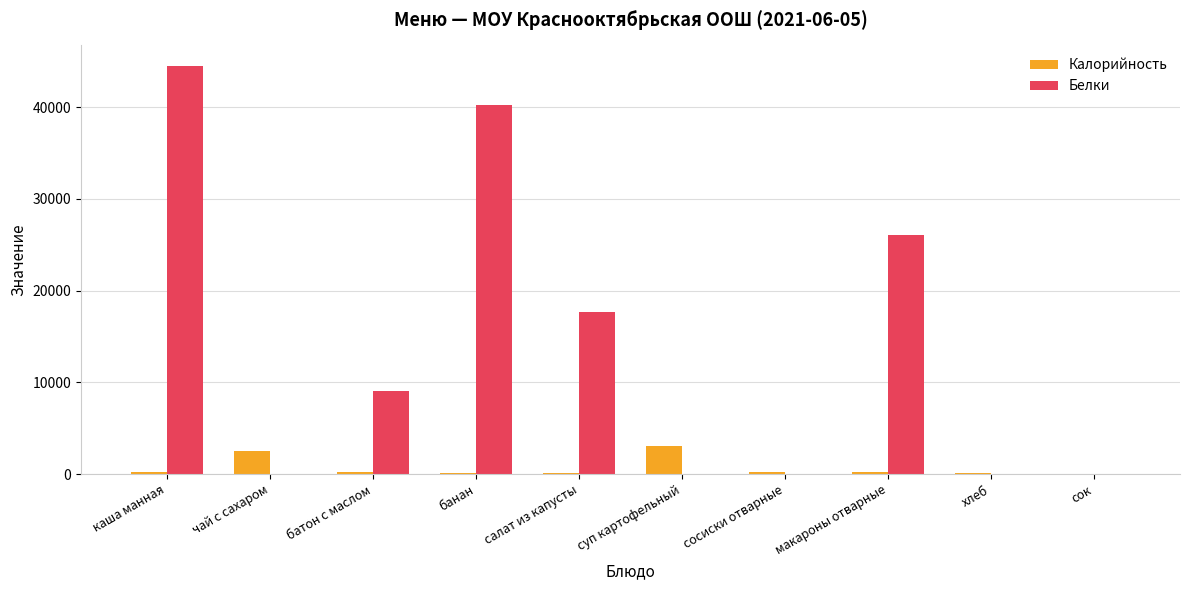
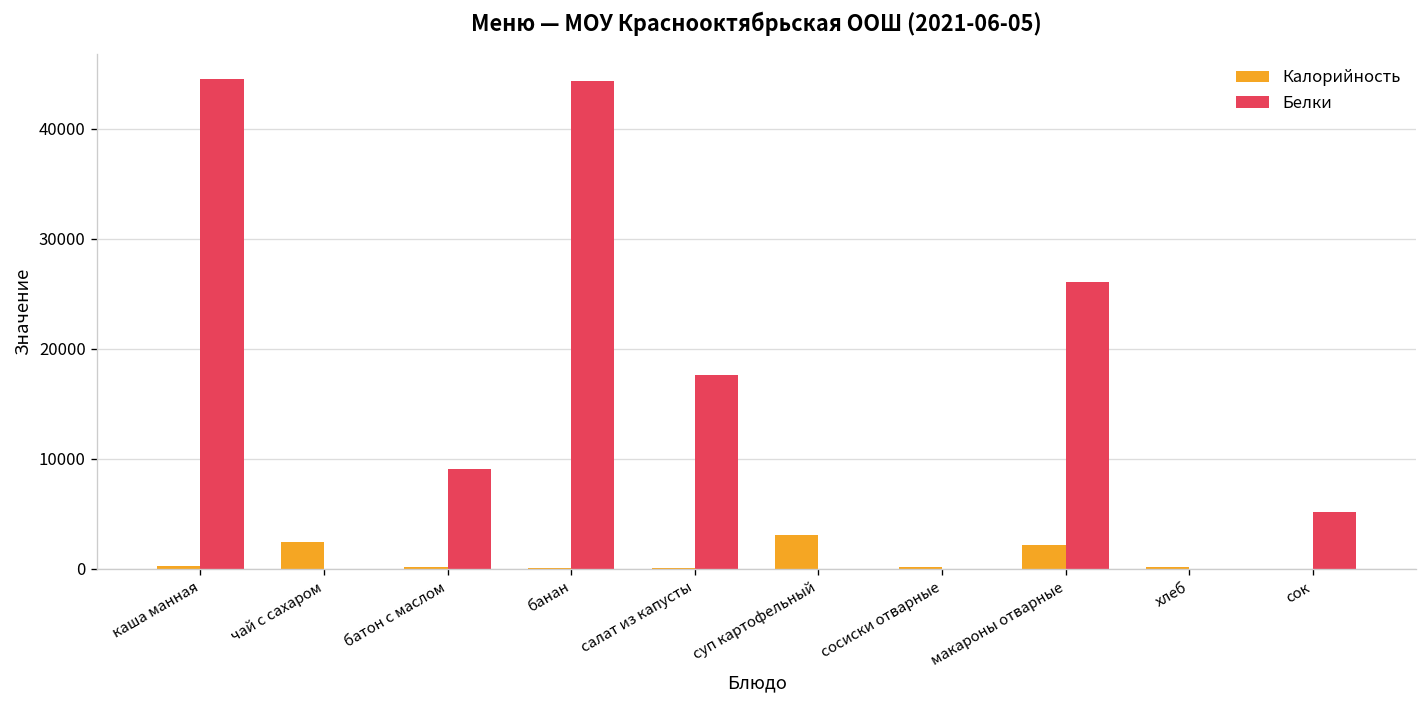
Белки, банан: 40000 -> 44000
Калорийность, макароны отварные: 0 -> 2000
Белки, сок: 0 -> 5000
